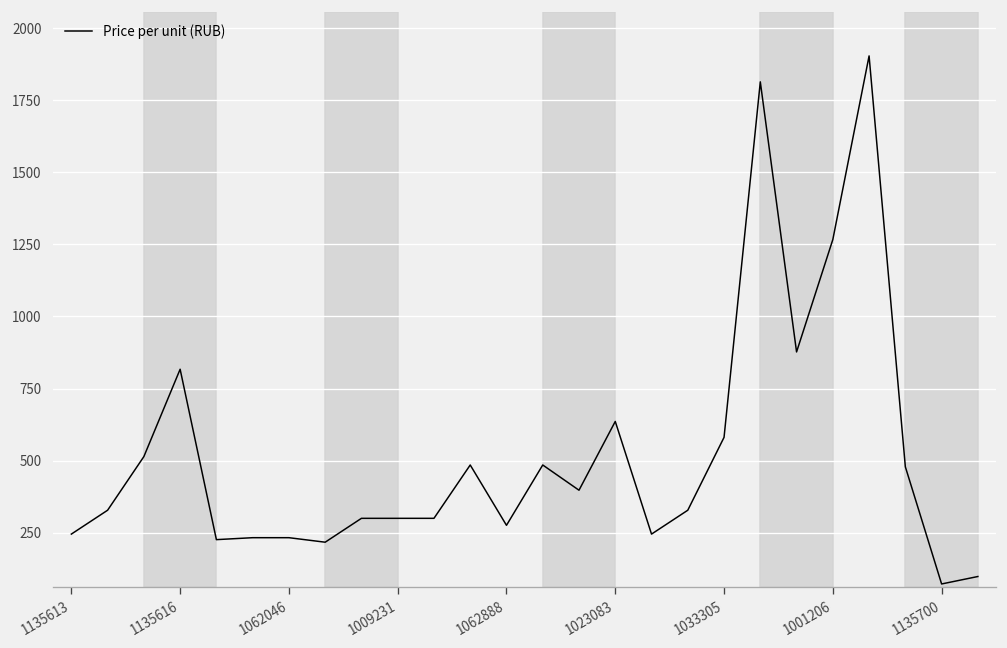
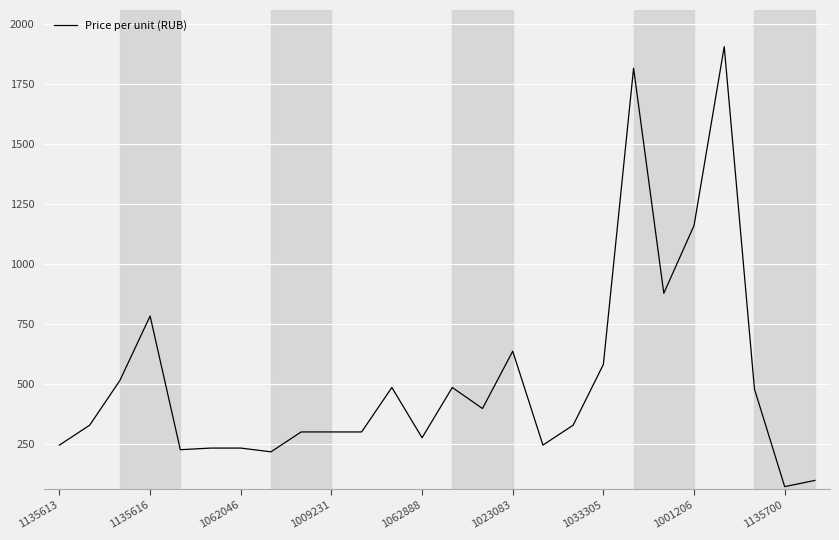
1135616: 820 -> 780
1001206: 1270 -> 1160
